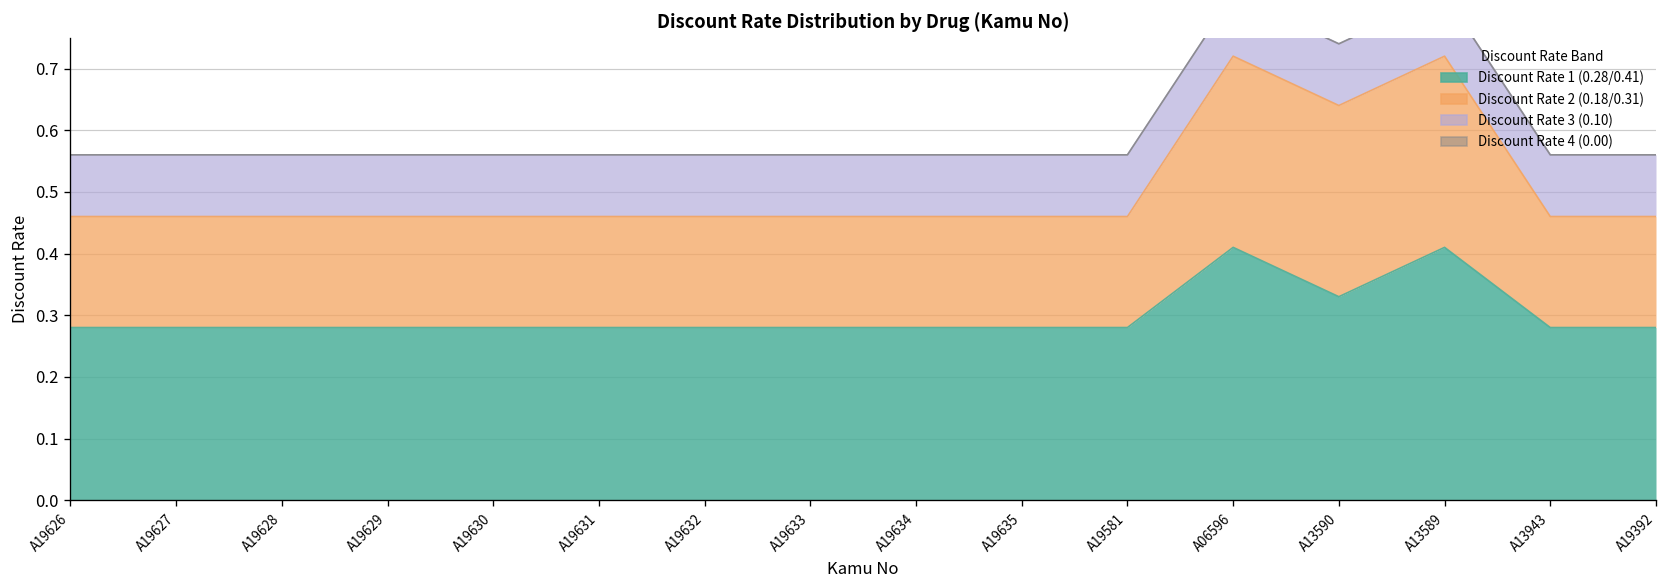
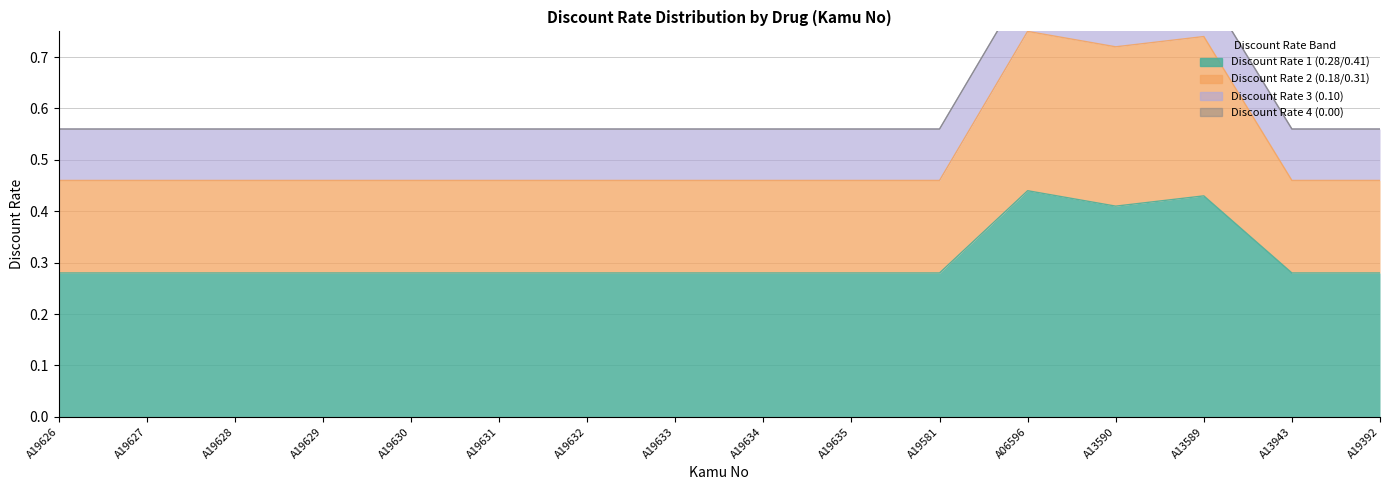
Discount Rate 1 (0.28/0.41), A06596: 0.41 -> 0.44
Discount Rate 1 (0.28/0.41), A13590: 0.33 -> 0.41
Discount Rate 1 (0.28/0.41), A13589: 0.41 -> 0.43
